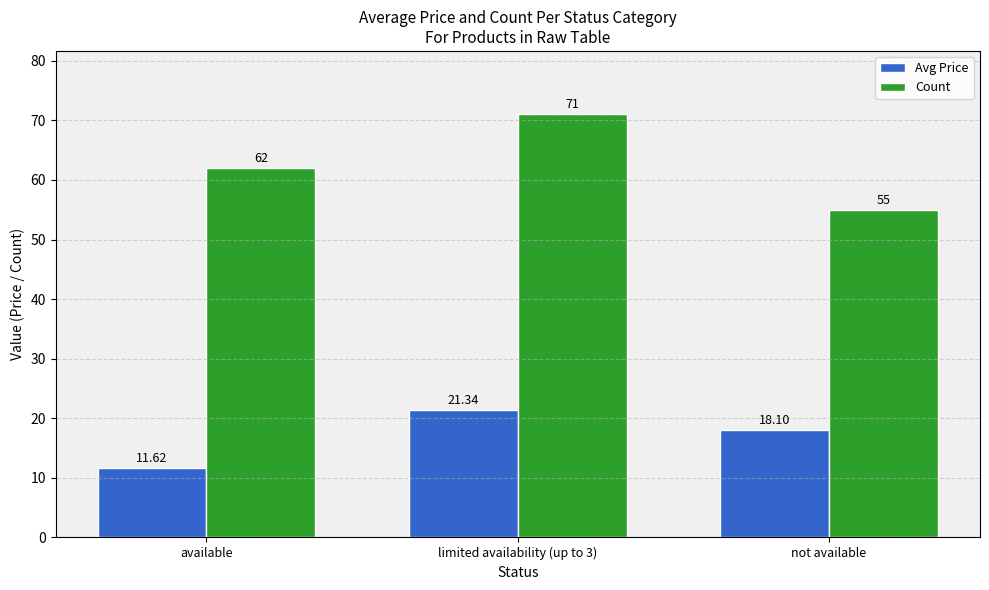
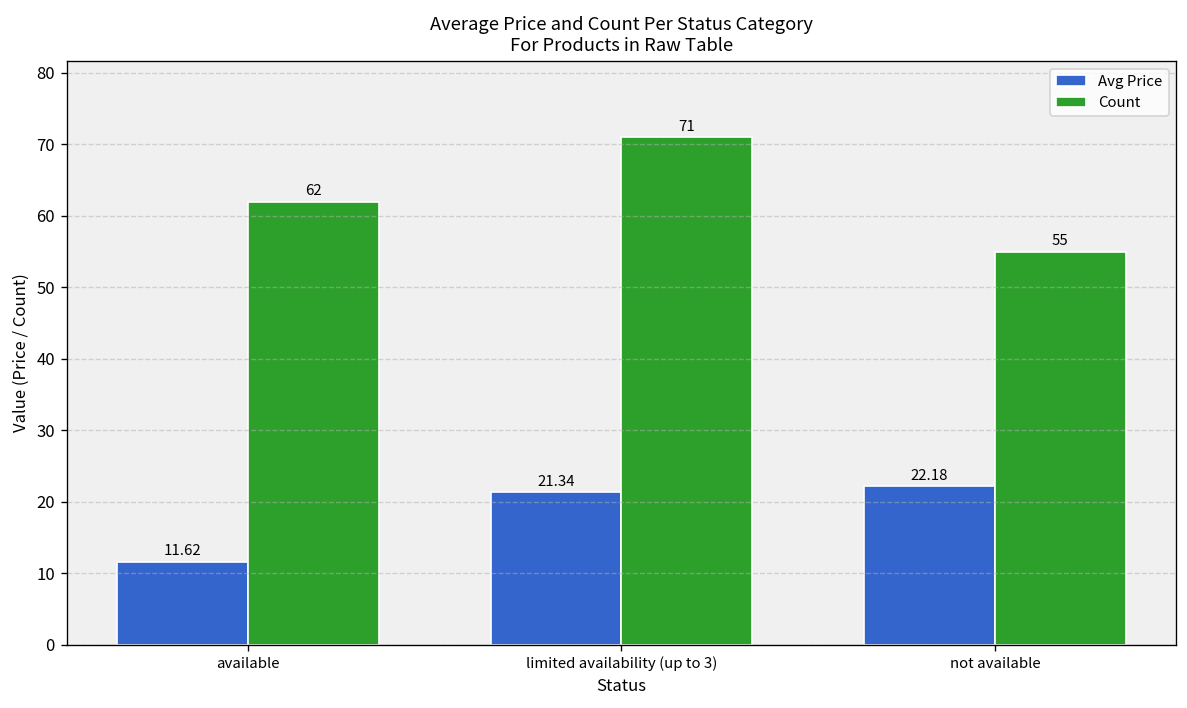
Avg Price, not available: 18.10 -> 22.18
